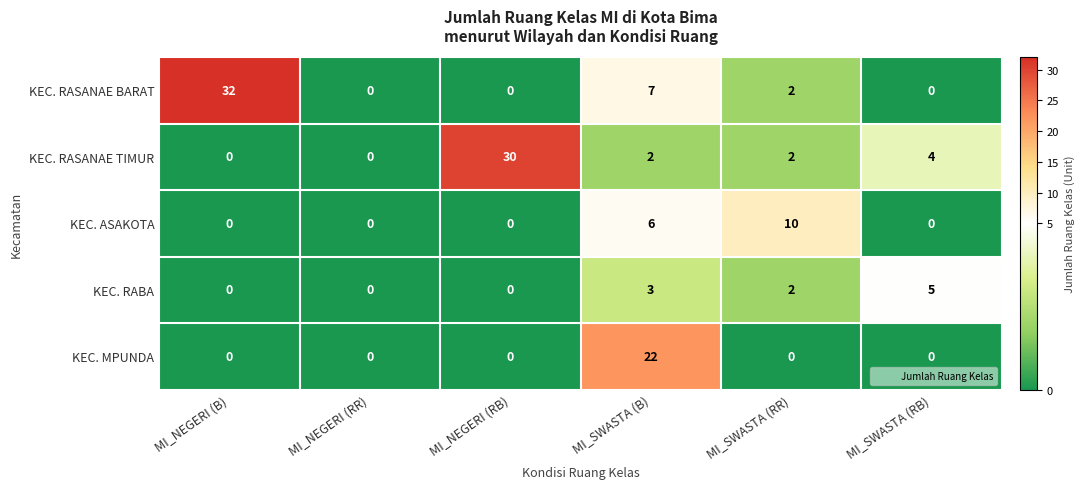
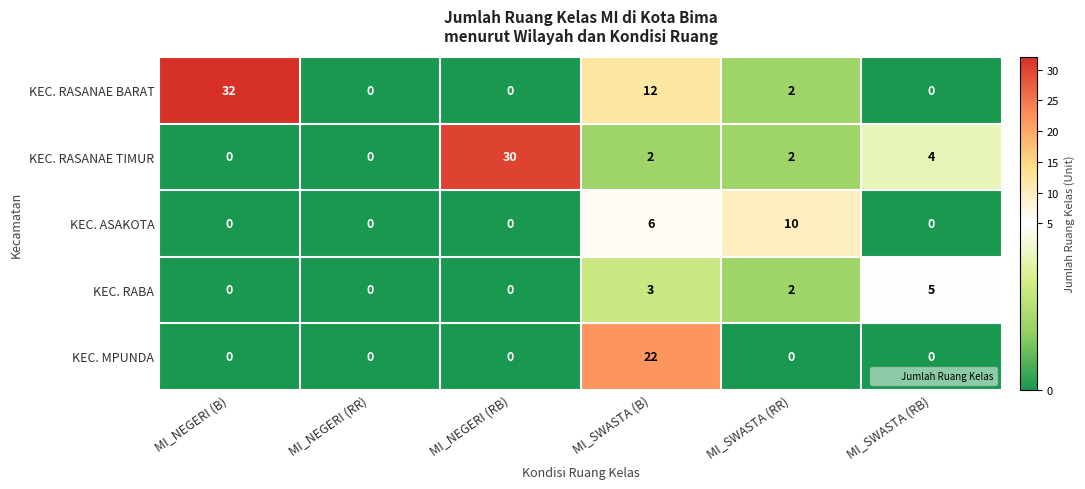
KEC. RASANAE BARAT, MI_SWASTA (B): 7 -> 12
